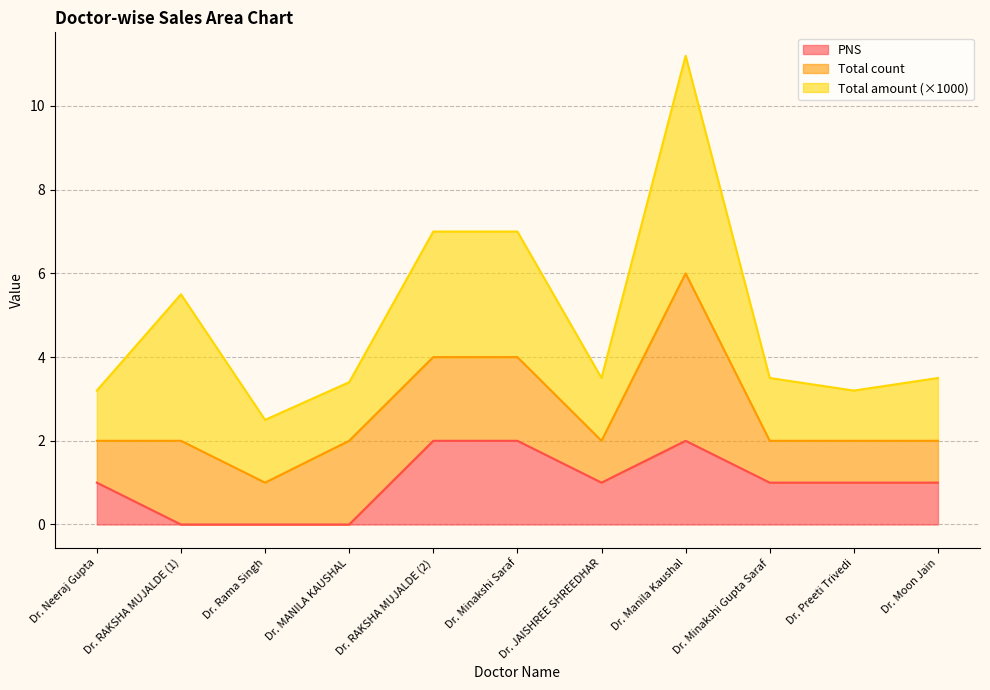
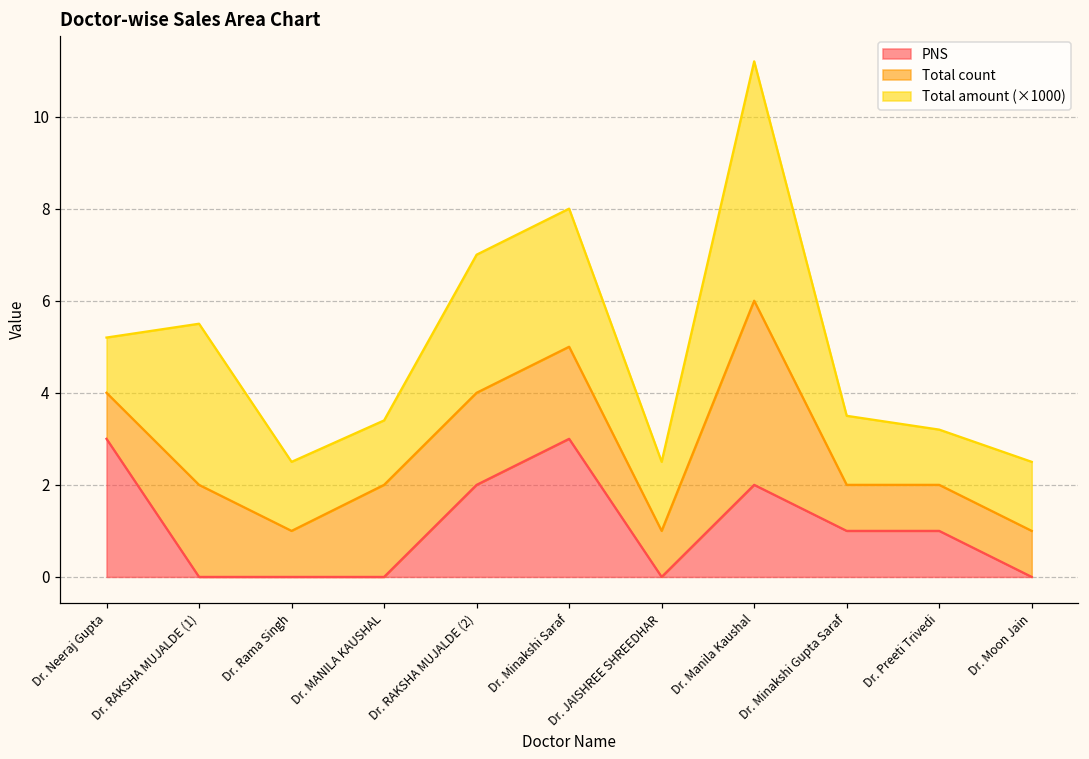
PNS, Dr. Neeraj Gupta: 1 -> 3
PNS, Dr. Minakshi Saraf: 2 -> 3
PNS, Dr. JAISHREE SHREEDHAR: 1 -> 0
PNS, Dr. Moon Jain: 1 -> 0
